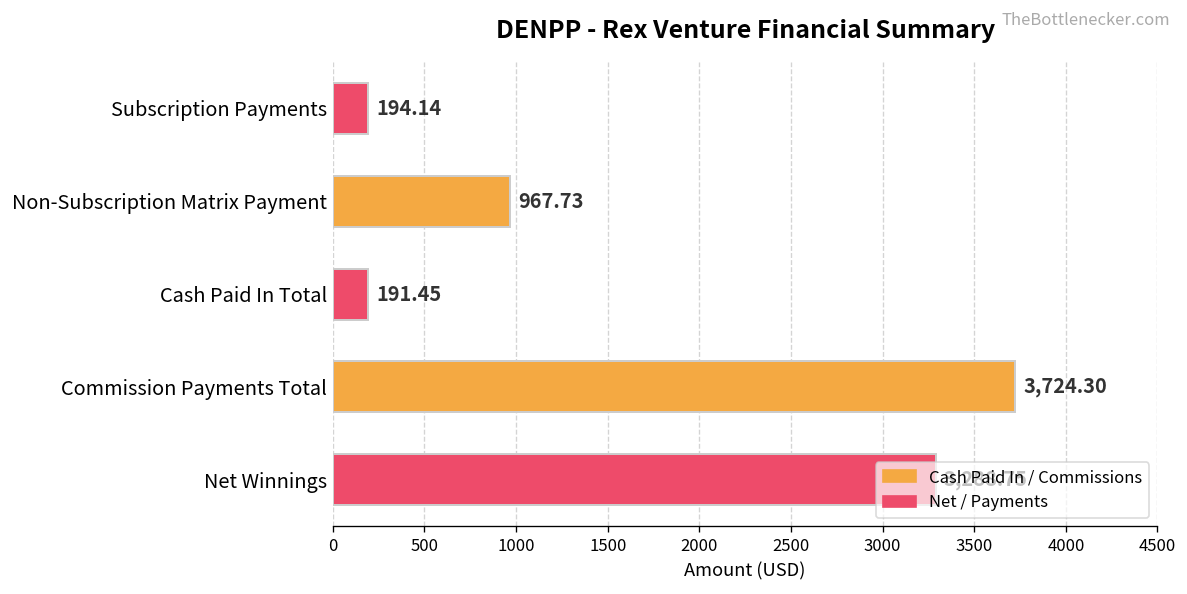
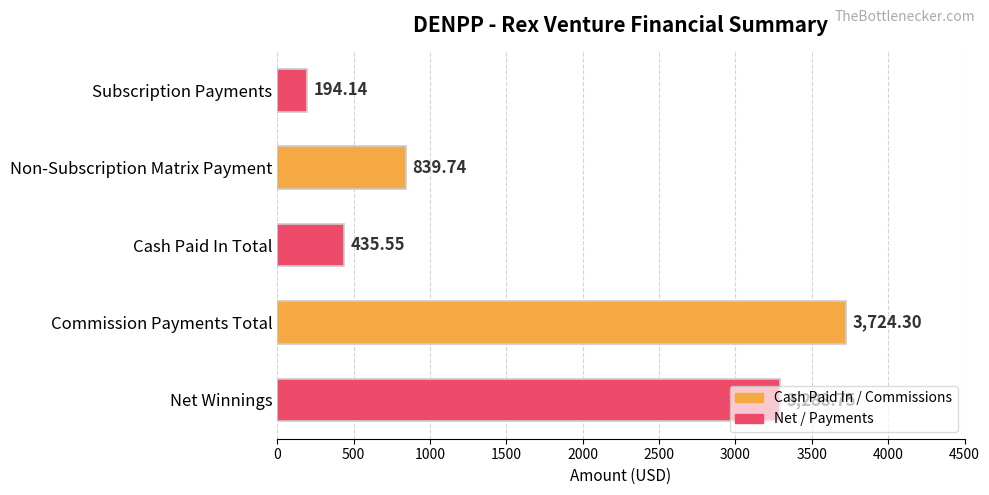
Non-Subscription Matrix Payment: 967.73 -> 839.74
Cash Paid In Total: 191.45 -> 435.55
